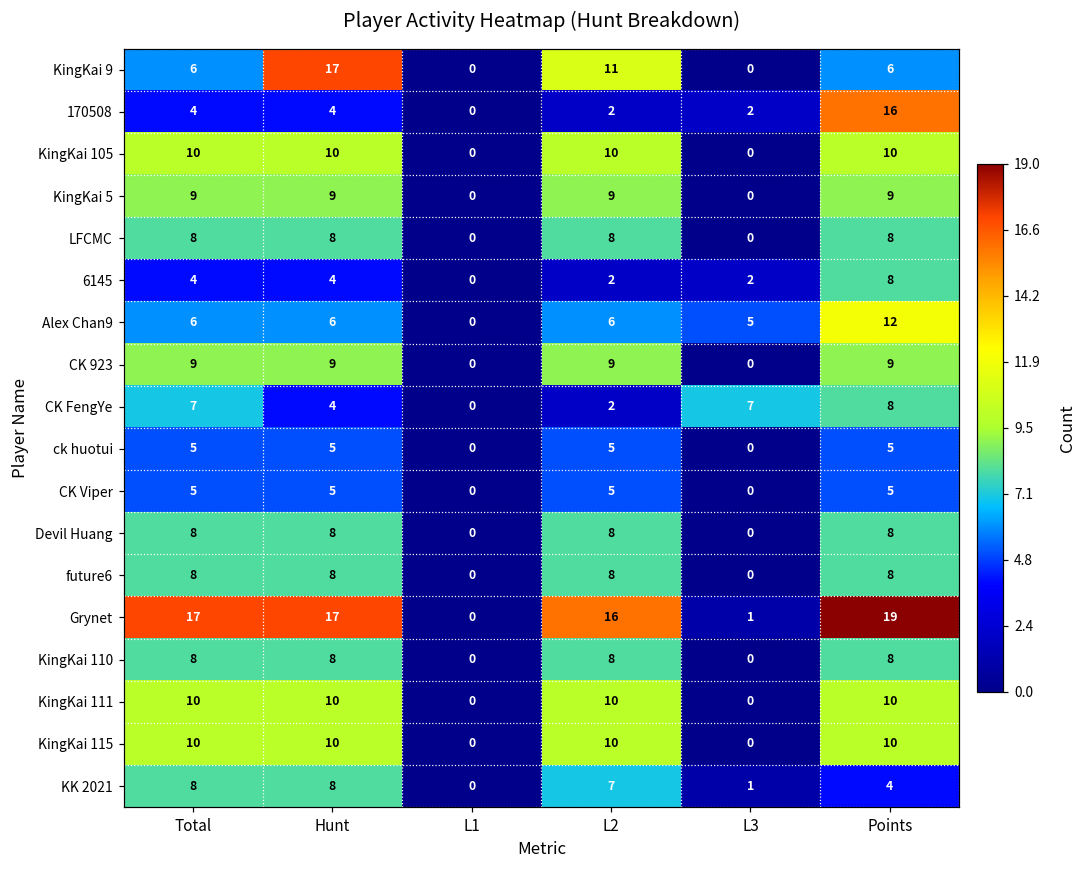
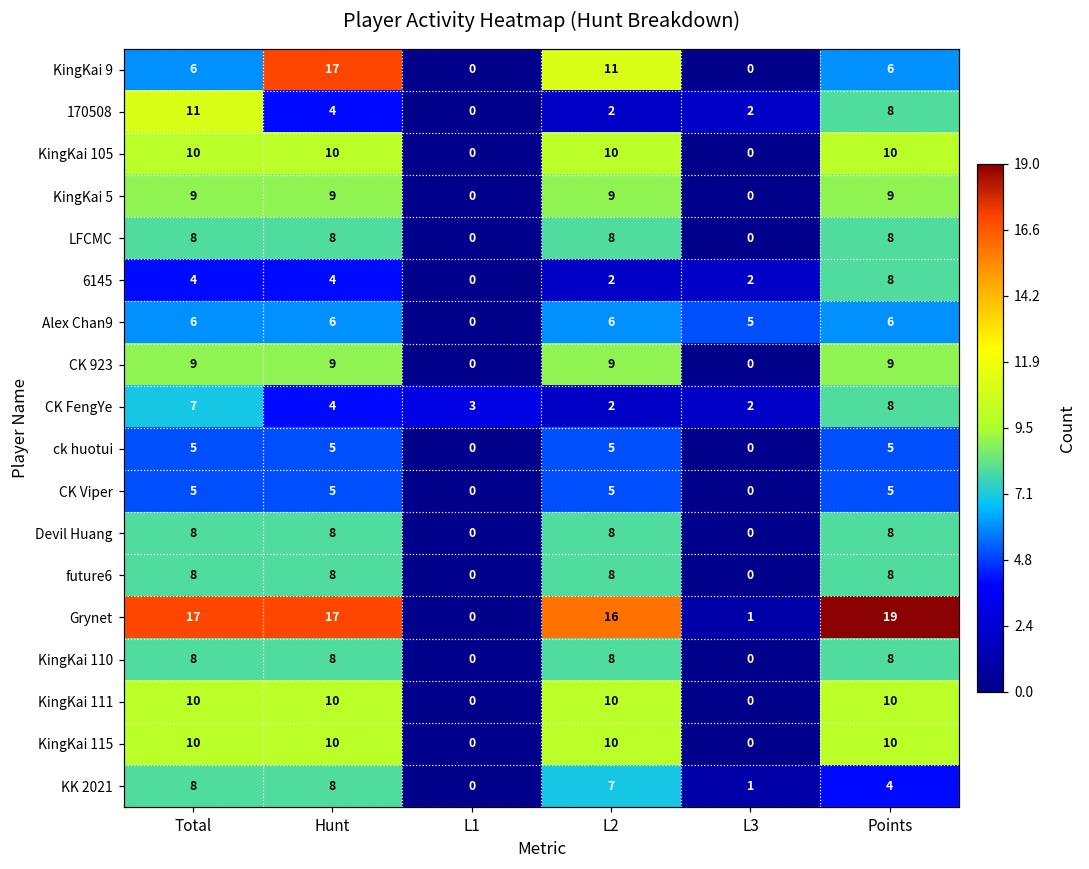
170508, Total: 4 -> 11
170508, Points: 16 -> 8
Alex Chan9, Points: 12 -> 6
CK FengYe, L1: 0 -> 3
CK FengYe, L3: 7 -> 2
